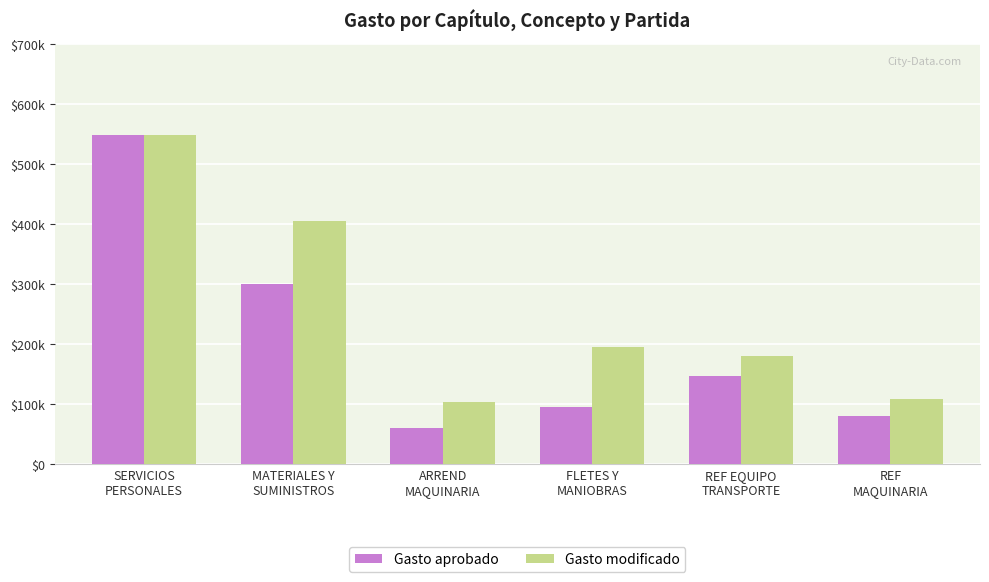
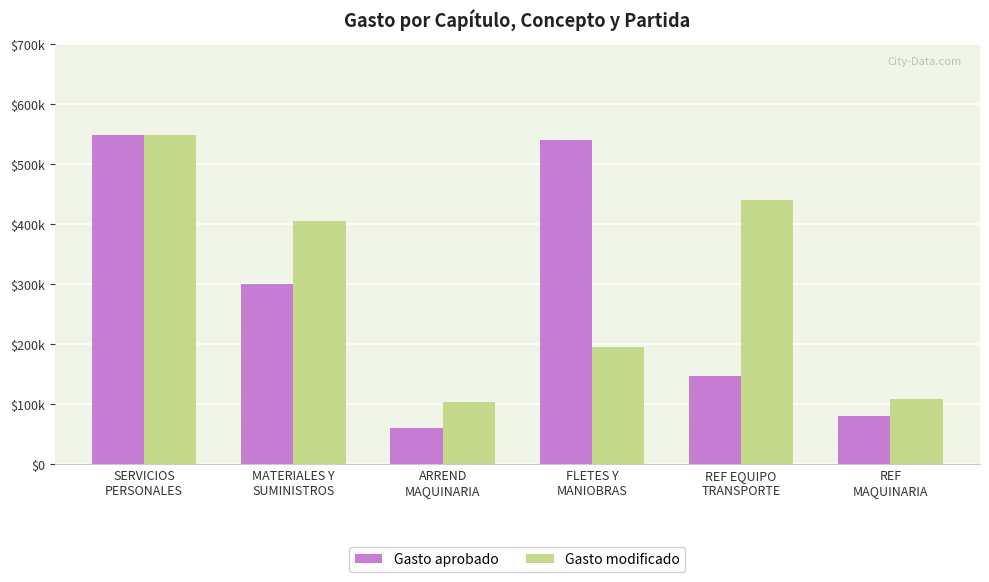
Gasto aprobado, FLETES Y MANIOBRAS: $100000 -> $540000
Gasto modificado, REF EQUIPO TRANSPORTE: $180000 -> $440000
